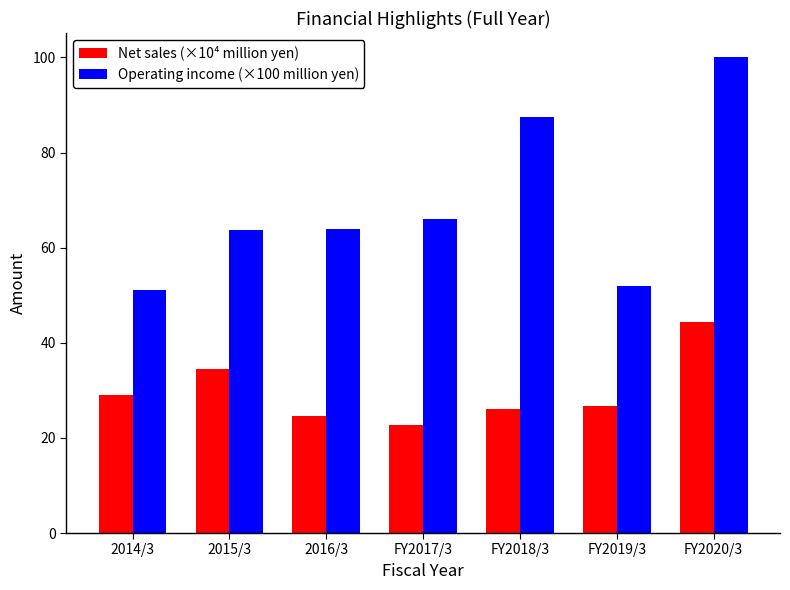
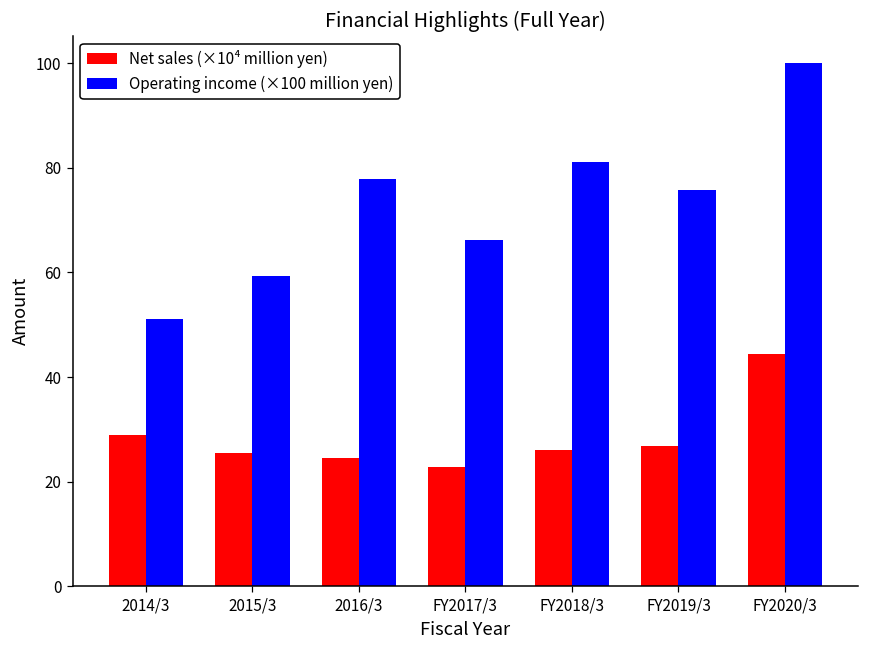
Net sales (×10⁴ million yen), 2015/3: 34 -> 26
Operating income (×100 million yen), 2015/3: 64 -> 59
Operating income (×100 million yen), 2016/3: 64 -> 78
Operating income (×100 million yen), FY2018/3: 88 -> 81
Operating income (×100 million yen), FY2019/3: 52 -> 76
